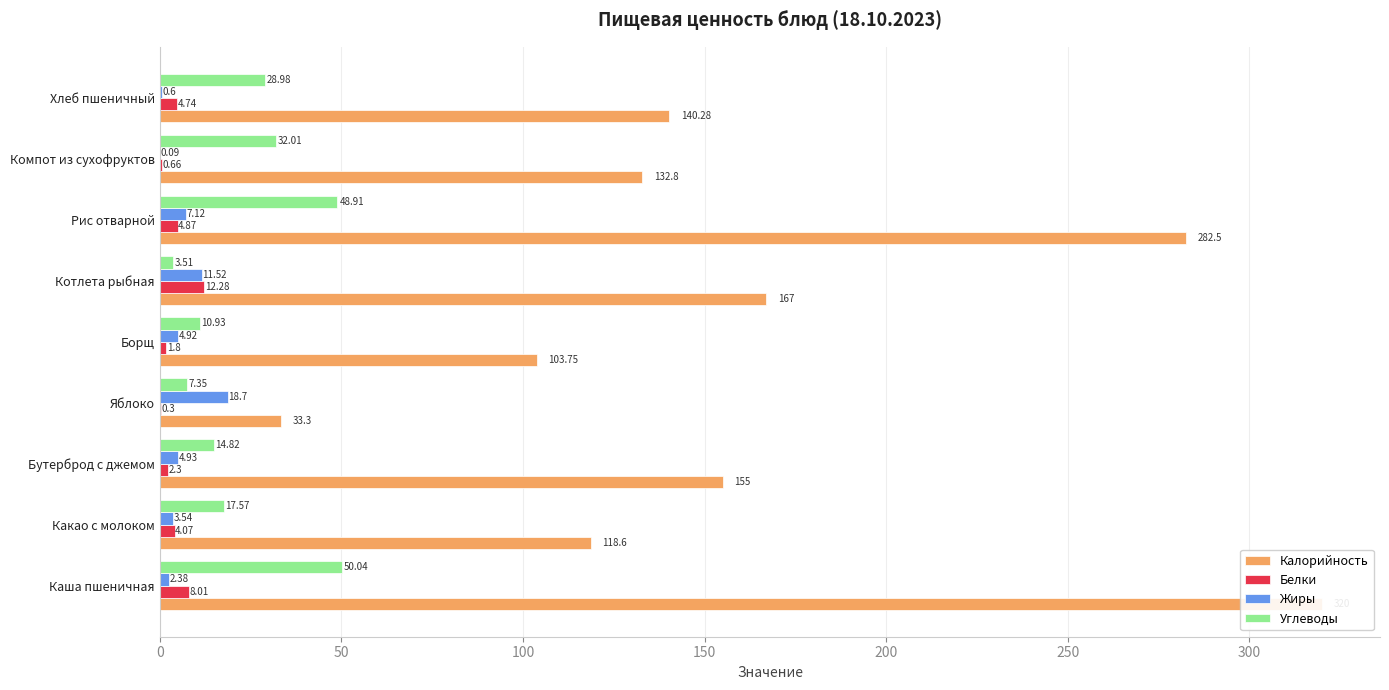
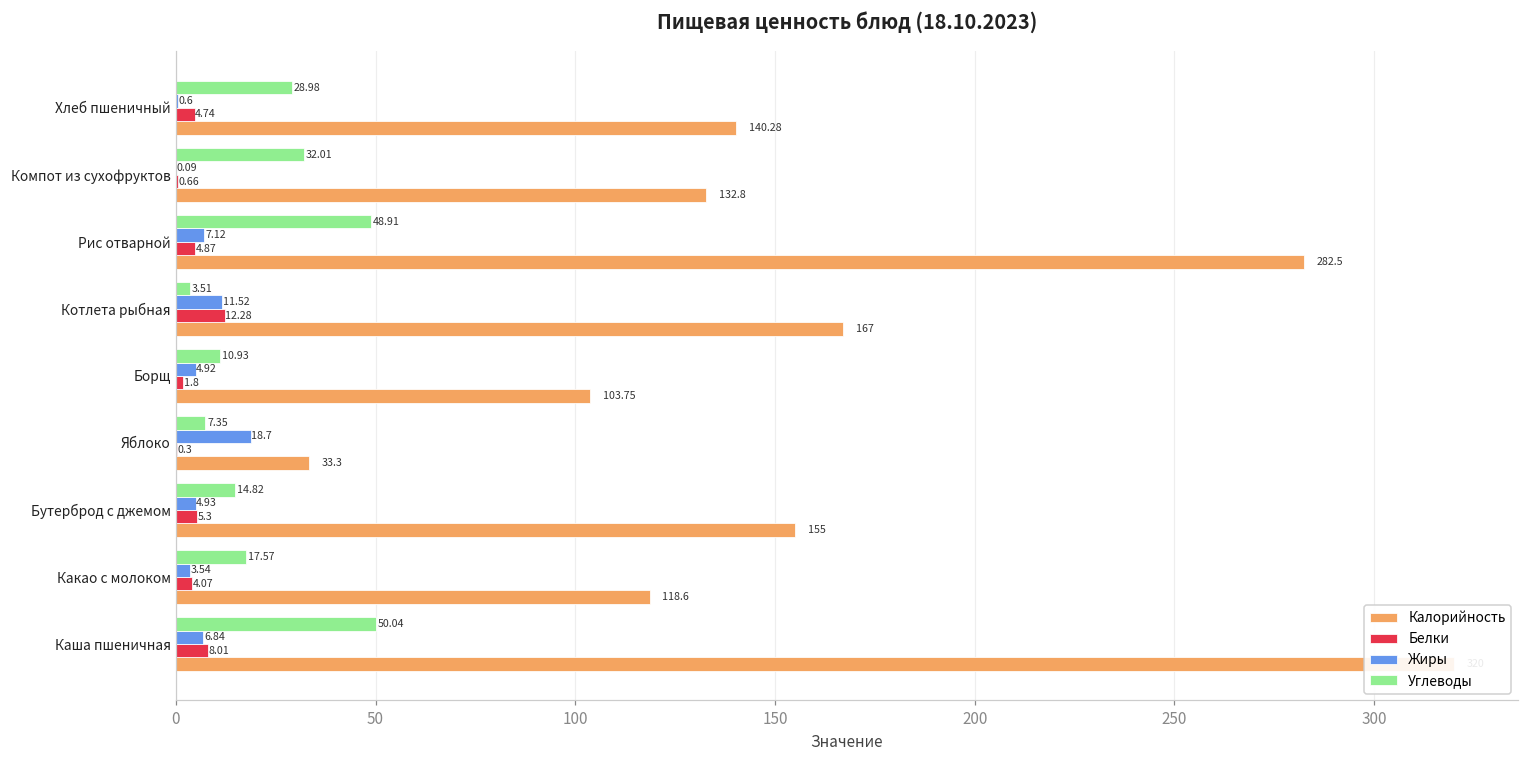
Белки, Бутерброд с джемом: 2.3 -> 5.3
Жиры, Каша пшеничная: 2.38 -> 6.84
